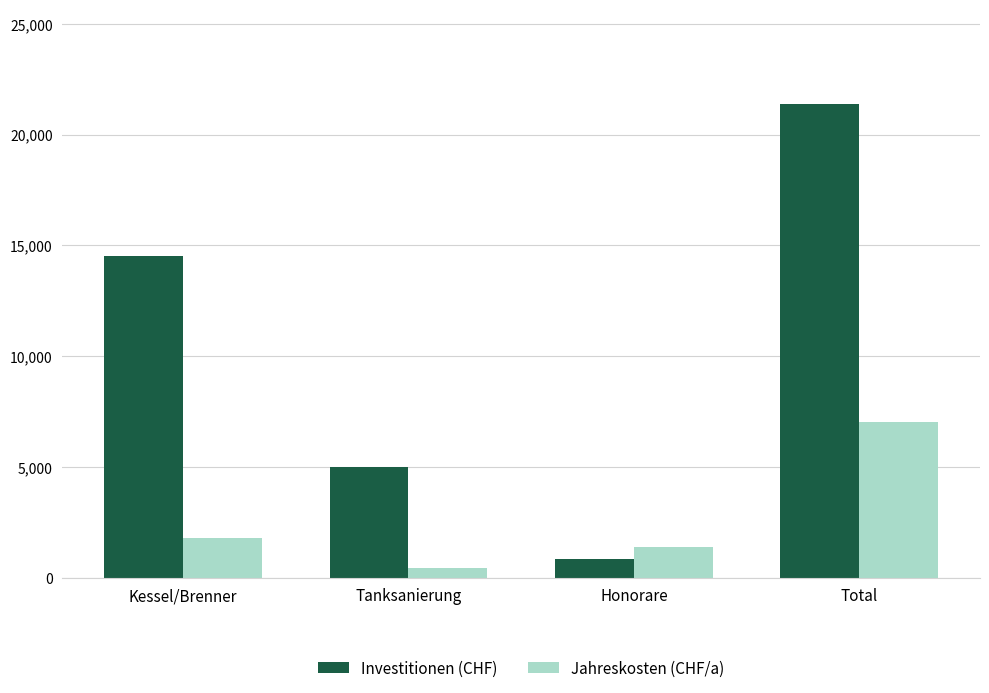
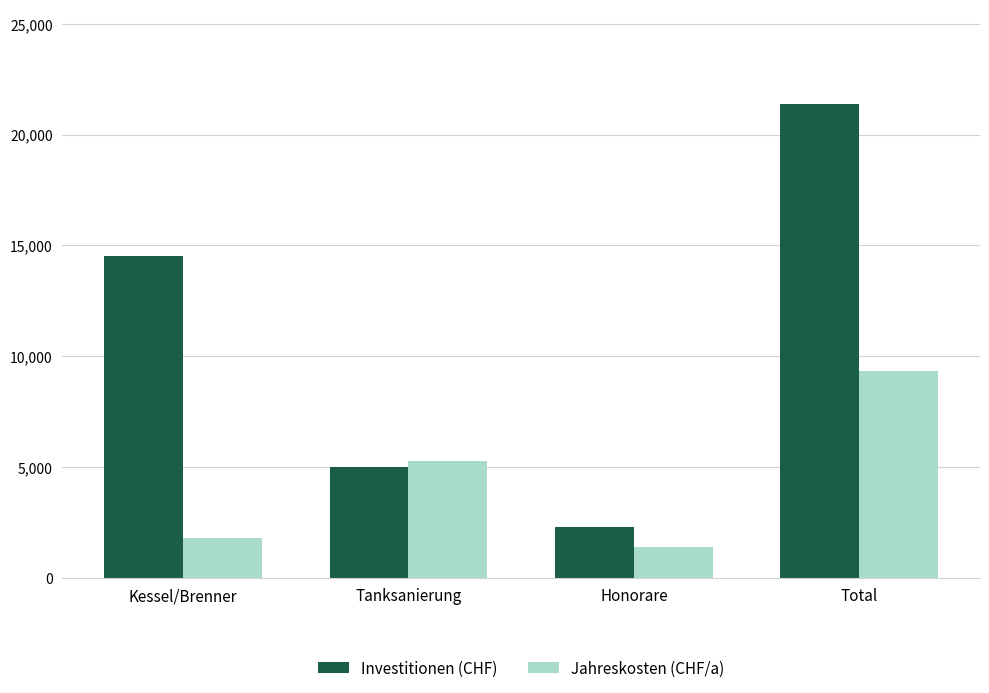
Jahreskosten (CHF/a), Tanksanierung: 500 -> 5,300
Investitionen (CHF), Honorare: 900 -> 2,300
Jahreskosten (CHF/a), Total: 7,000 -> 9,400
